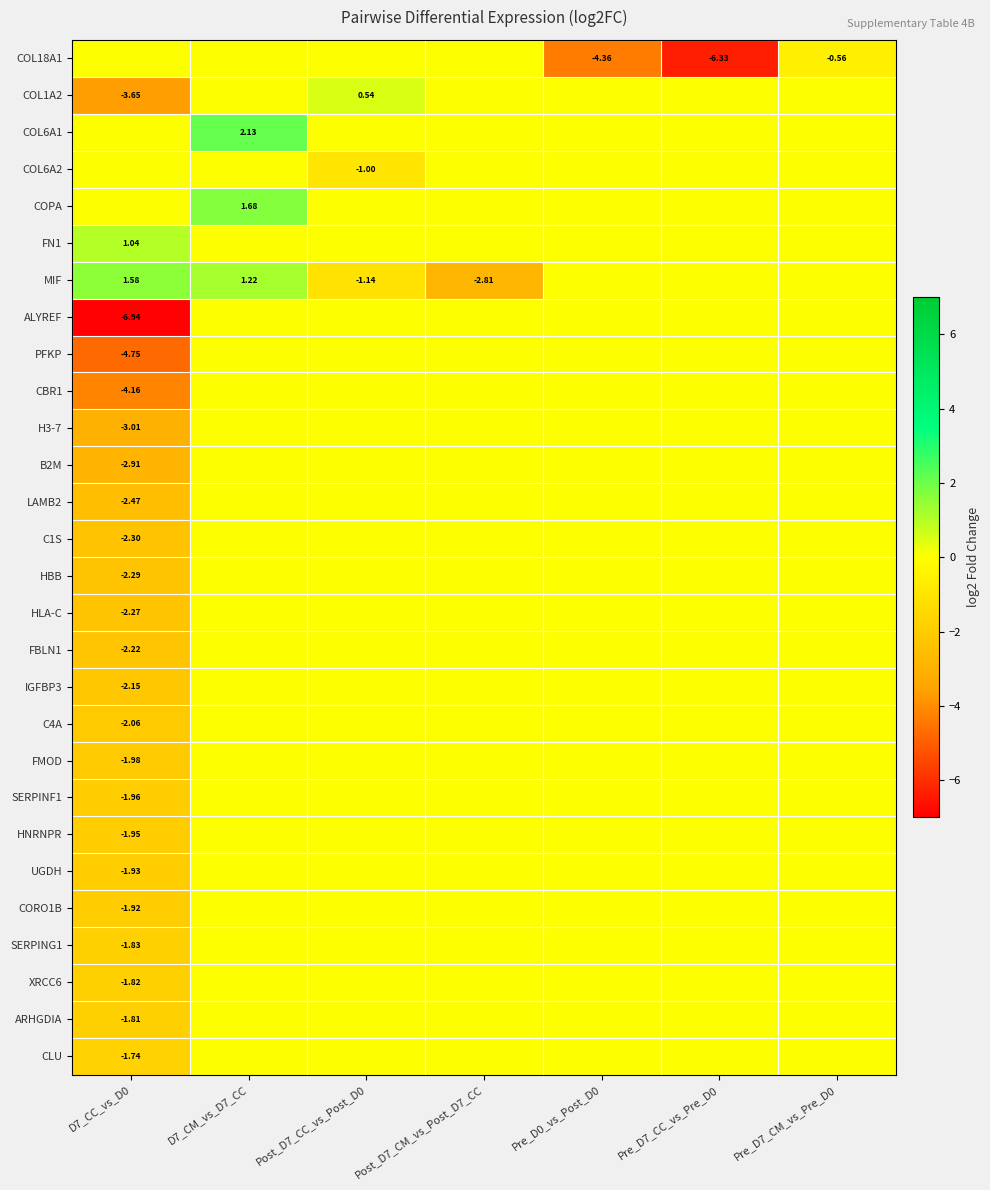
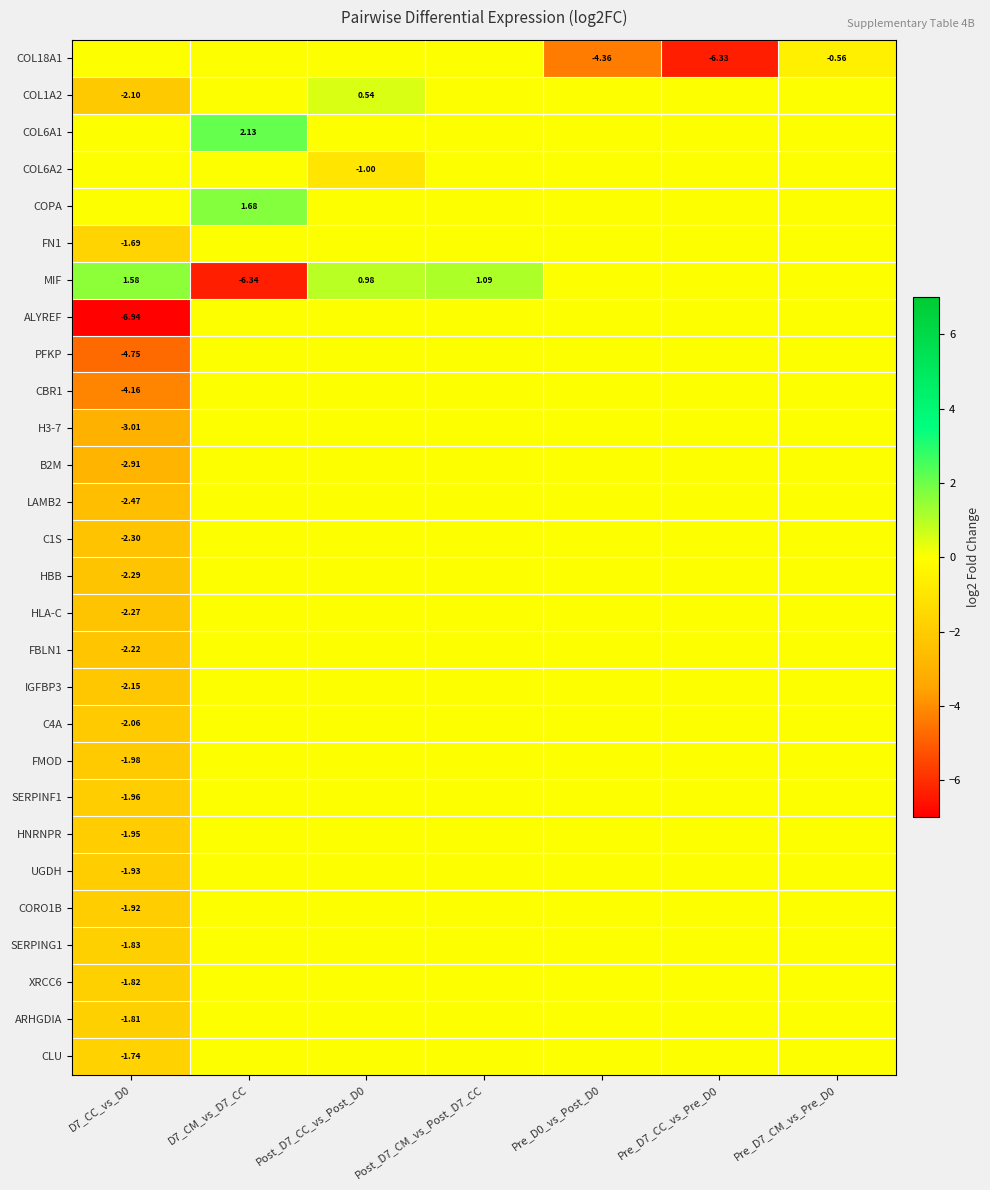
COL1A2, D7_CC_vs_D0: -3.65 -> -2.10
FN1, D7_CC_vs_D0: 1.04 -> -1.69
MIF, D7_CM_vs_D7_CC: 1.22 -> -6.34
MIF, Post_D7_CC_vs_Post_D0: -1.14 -> 0.98
MIF, Post_D7_CM_vs_Post_D7_CC: -2.81 -> 1.09
